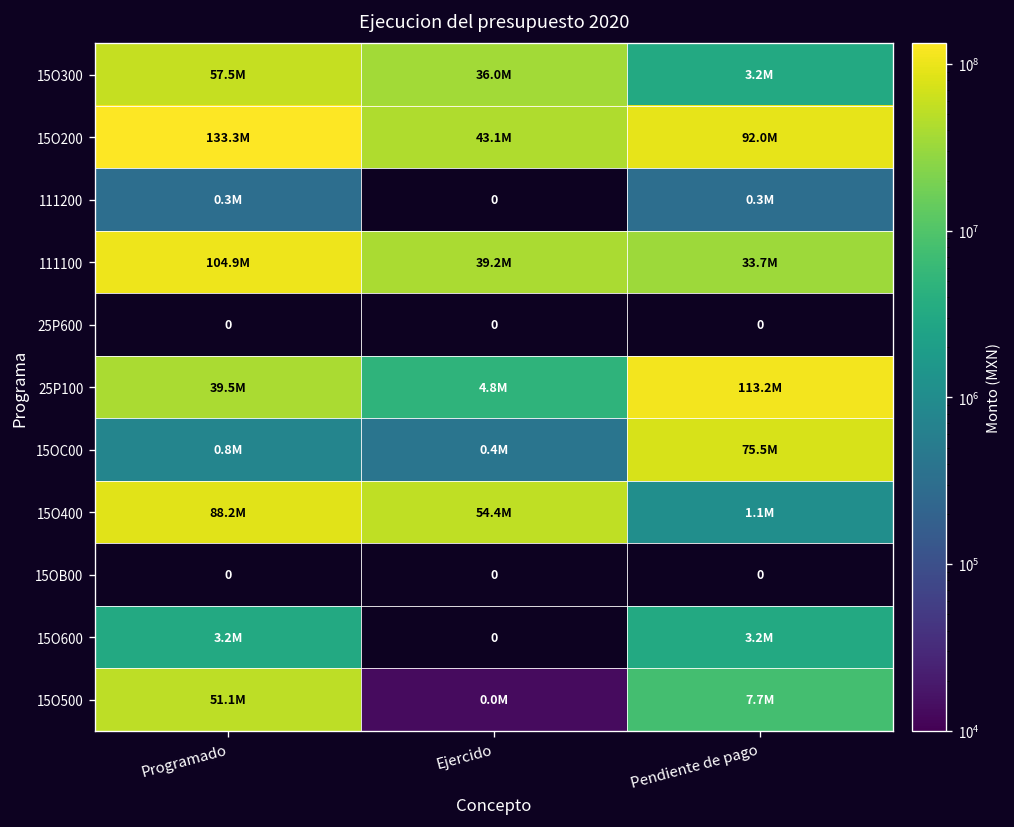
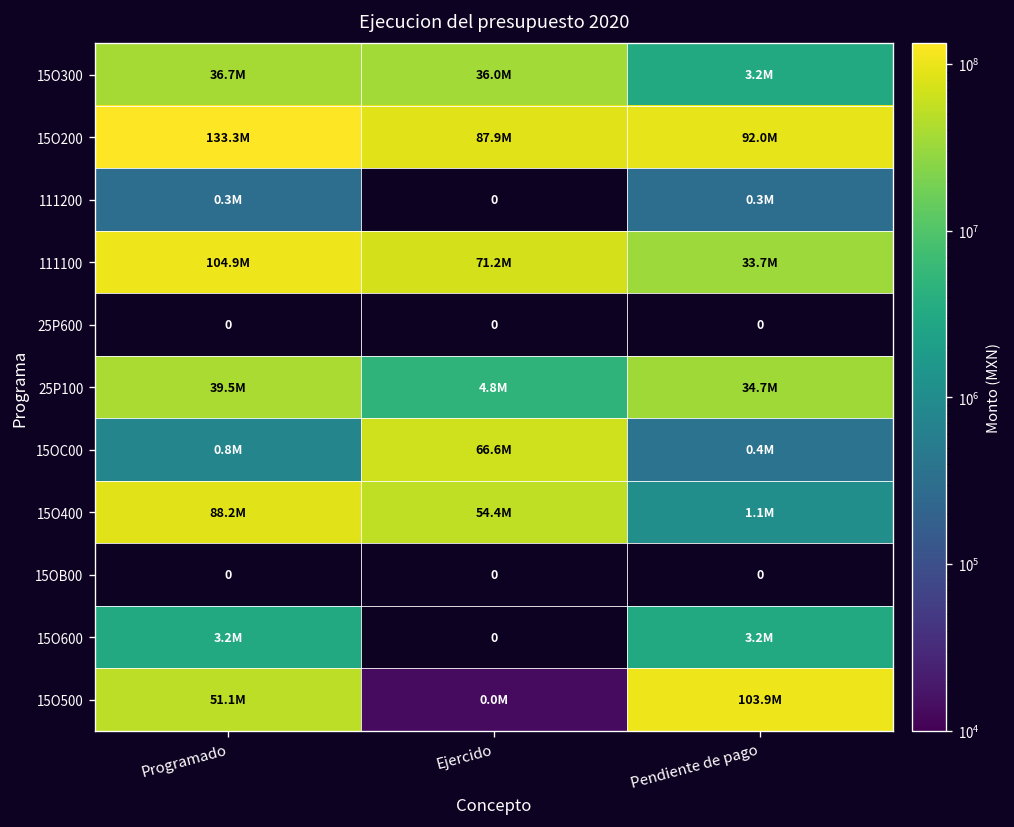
15O300, Programado: 57.5M -> 36.7M
15O200, Ejercido: 43.1M -> 87.9M
111100, Ejercido: 39.2M -> 71.2M
25P100, Pendiente de pago: 113.2M -> 34.7M
15OC00, Ejercido: 0.4M -> 66.6M
15OC00, Pendiente de pago: 75.5M -> 0.4M
15O500, Pendiente de pago: 7.7M -> 103.9M
